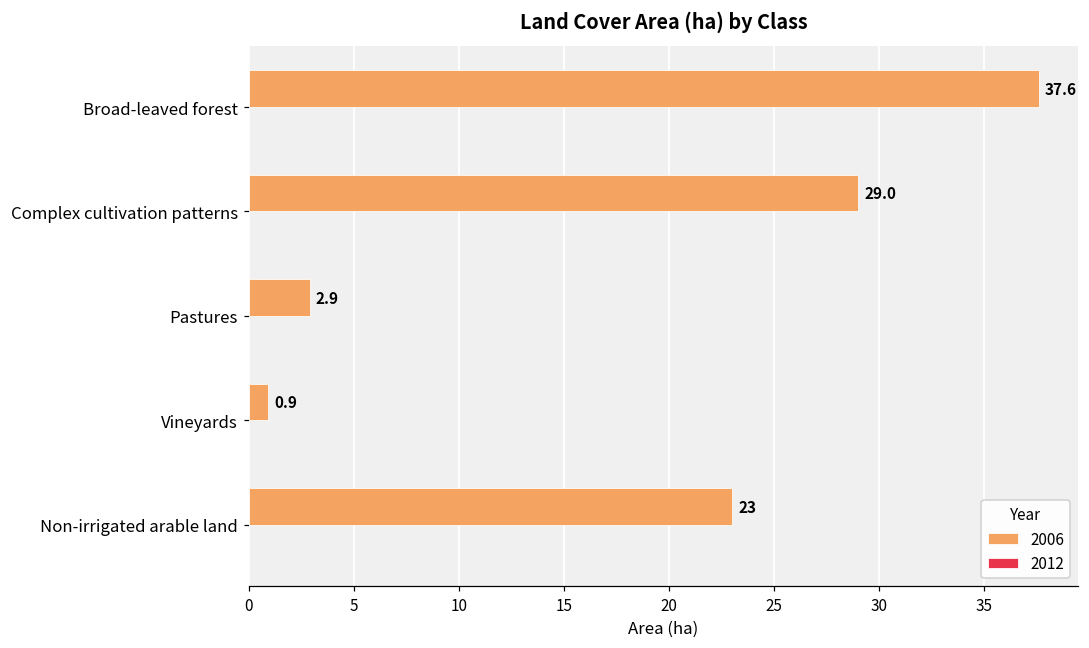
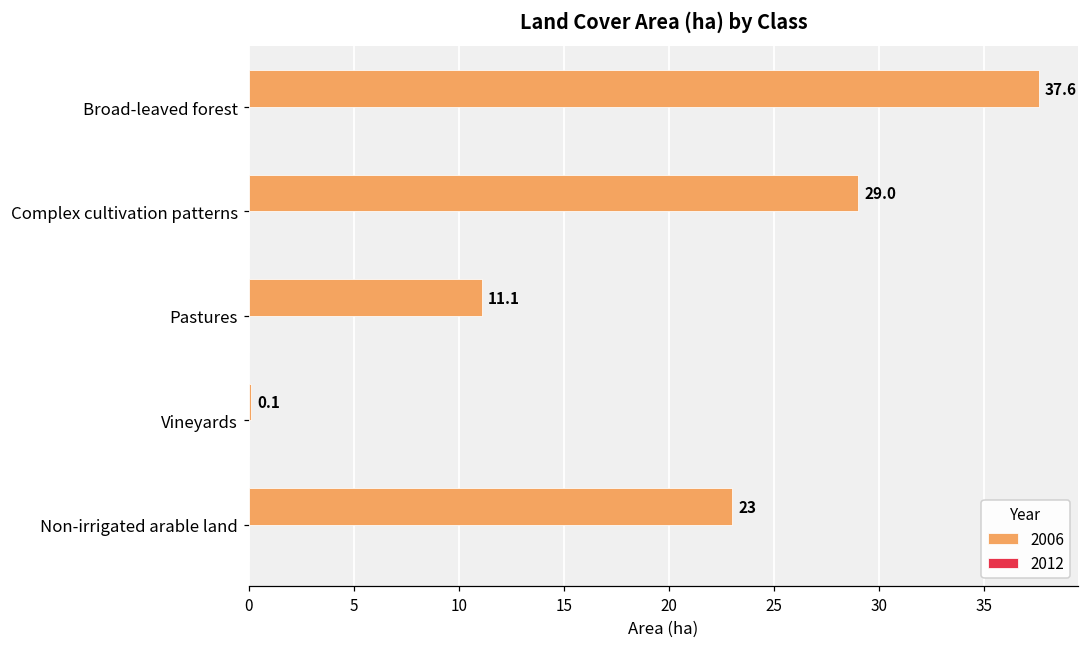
2006, Pastures: 2.9 -> 11.1
2006, Vineyards: 0.9 -> 0.1
